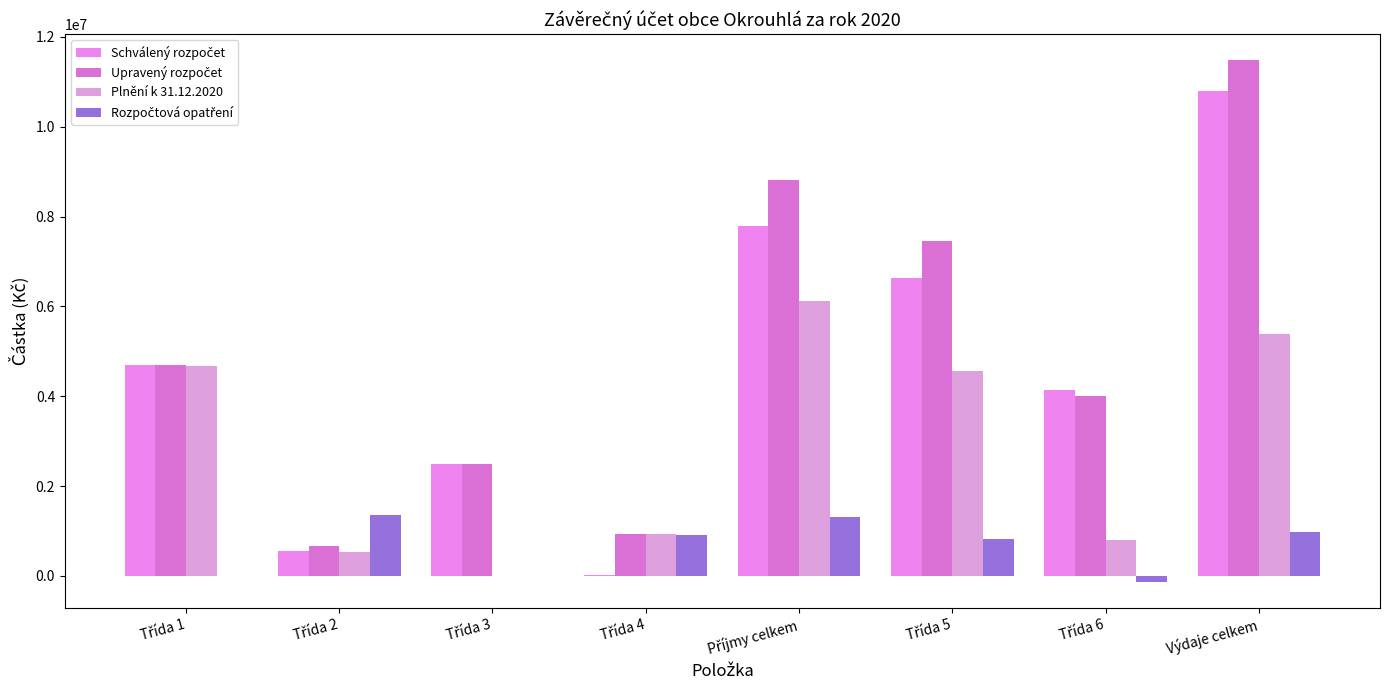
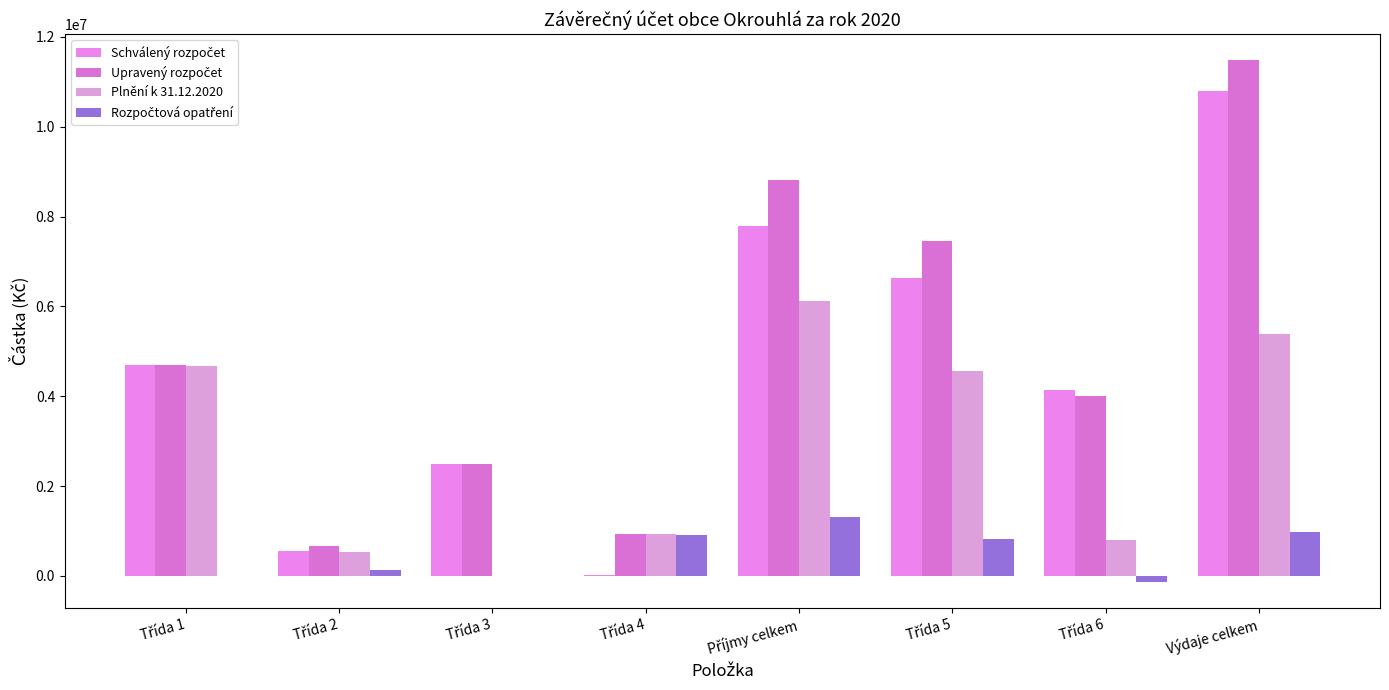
Rozpočtová opatření, Třída 2: 1400000 -> 100000
